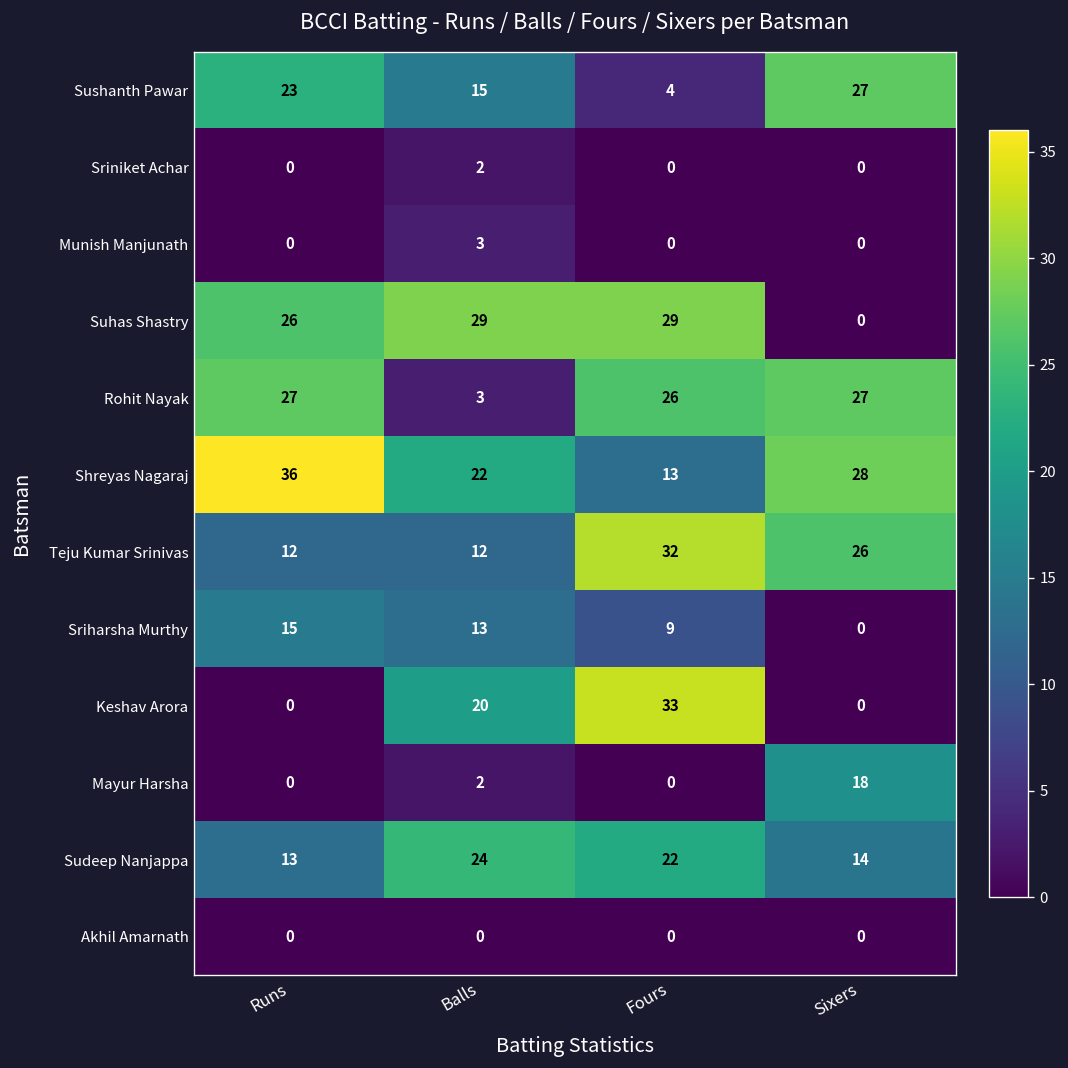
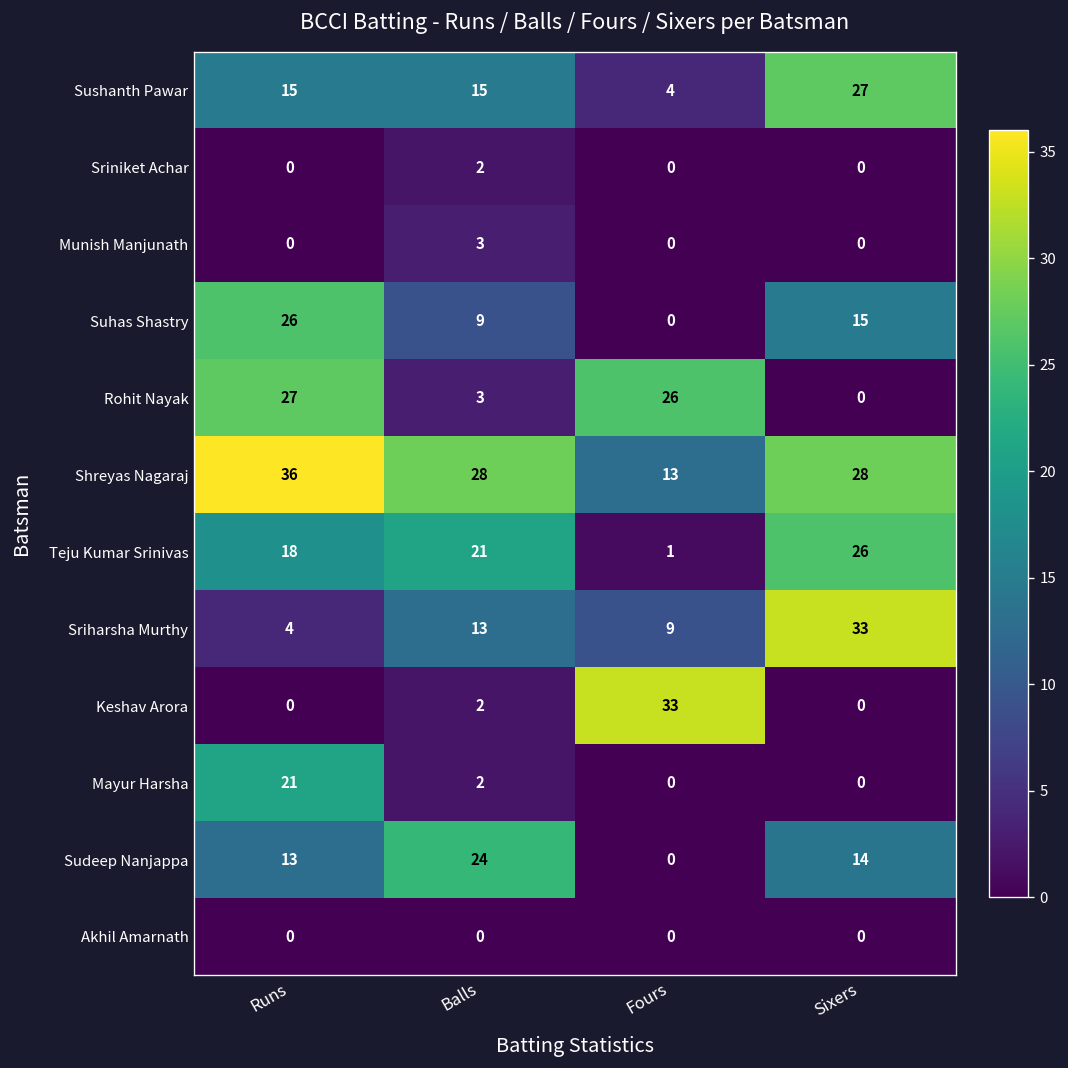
Sushanth Pawar, Runs: 23 -> 15
Suhas Shastry, Balls: 29 -> 9
Suhas Shastry, Fours: 29 -> 0
Suhas Shastry, Sixers: 0 -> 15
Rohit Nayak, Sixers: 27 -> 0
Shreyas Nagaraj, Balls: 22 -> 28
Teju Kumar Srinivas, Runs: 12 -> 18
Teju Kumar Srinivas, Balls: 12 -> 21
Teju Kumar Srinivas, Fours: 32 -> 1
Sriharsha Murthy, Runs: 15 -> 4
Sriharsha Murthy, Sixers: 0 -> 33
Keshav Arora, Balls: 20 -> 2
Mayur Harsha, Runs: 0 -> 21
Mayur Harsha, Sixers: 18 -> 0
Sudeep Nanjappa, Fours: 22 -> 0
